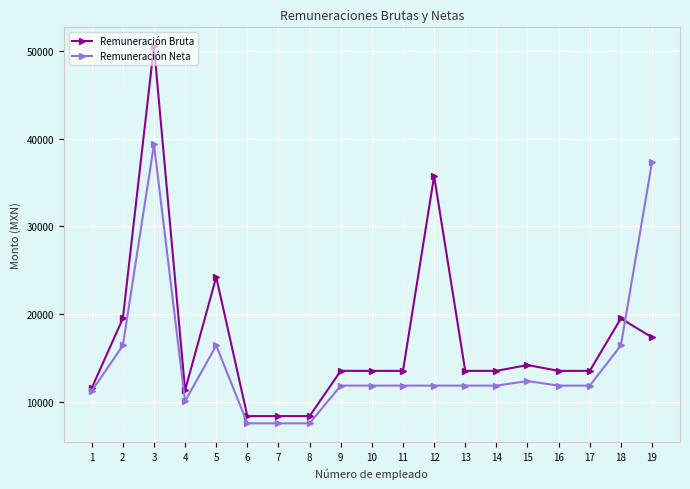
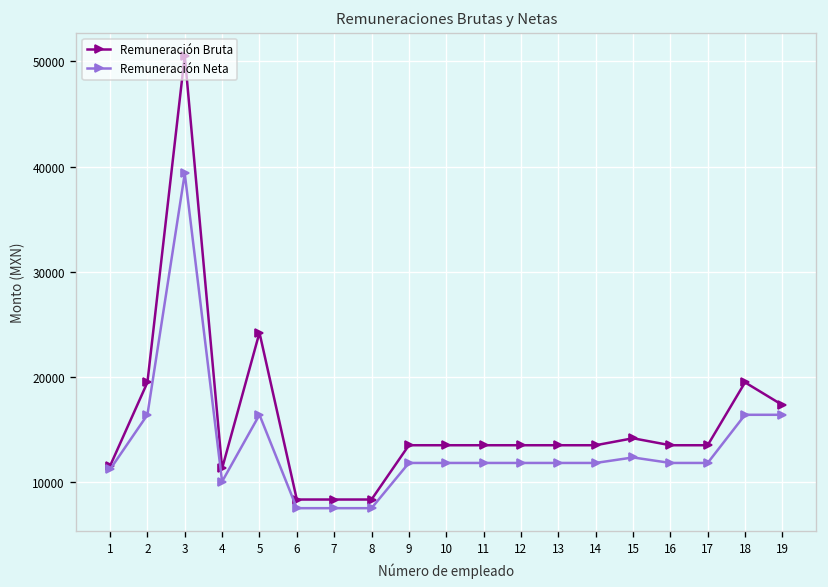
Remuneración Bruta, 12: 36000 -> 14000
Remuneración Neta, 19: 37000 -> 16000
